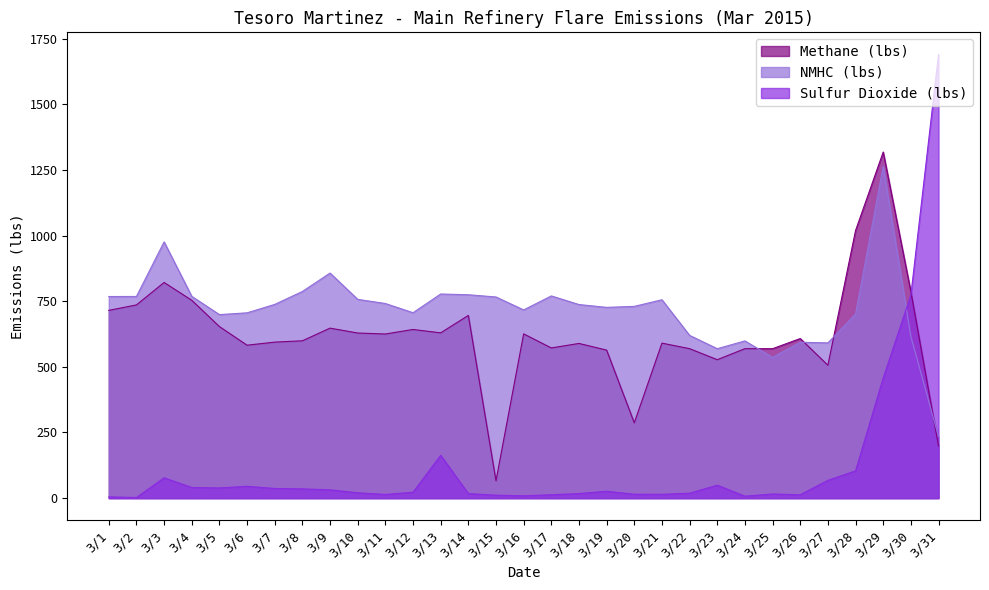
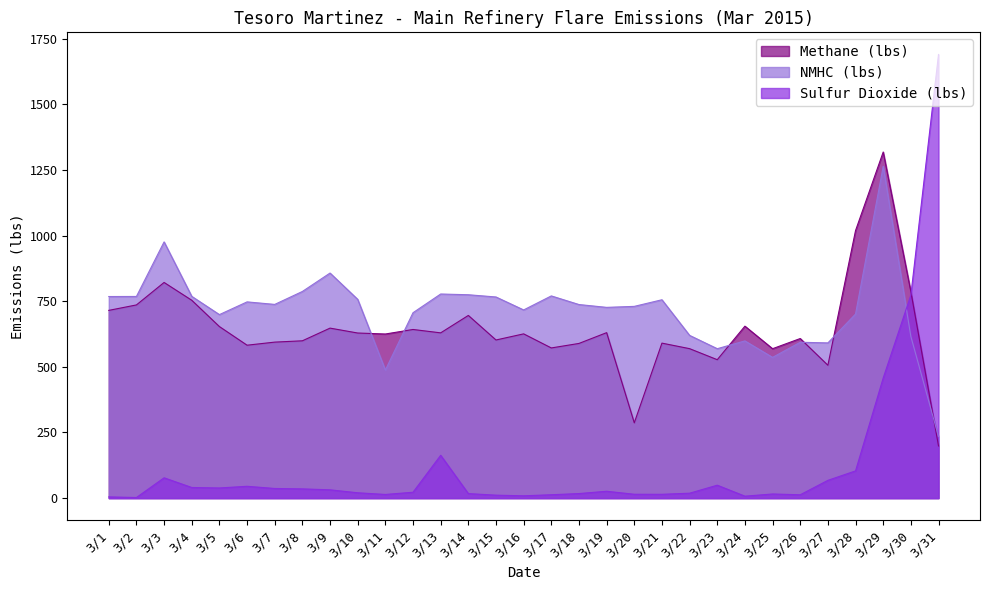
NMHC (lbs), 3/6: 710 -> 750
NMHC (lbs), 3/11: 740 -> 490
Methane (lbs), 3/15: 70 -> 600
Methane (lbs), 3/19: 560 -> 630
Methane (lbs), 3/24: 570 -> 650
